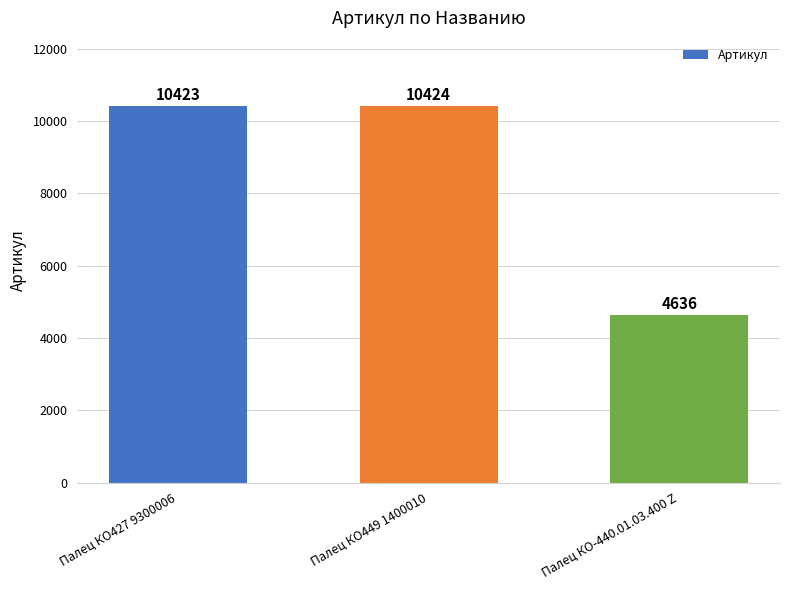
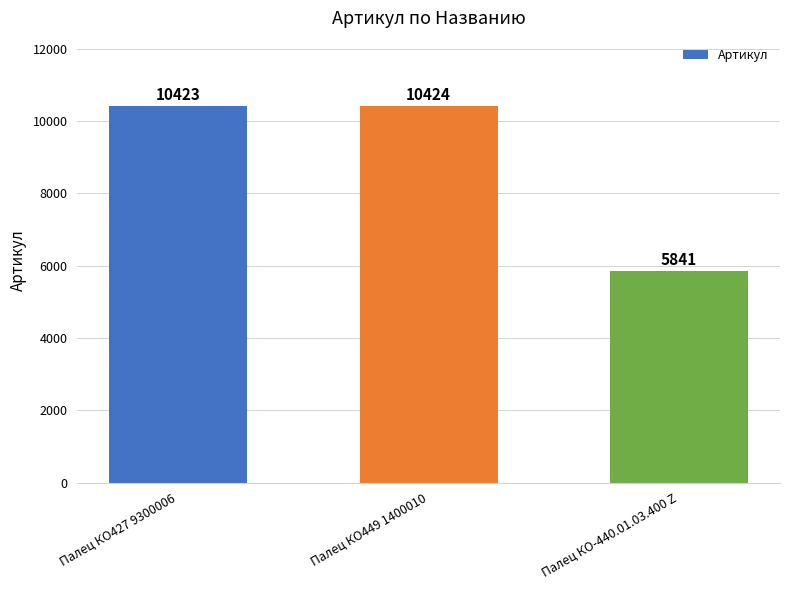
Палец КО-440.01.03.400 Z: 4636 -> 5841
